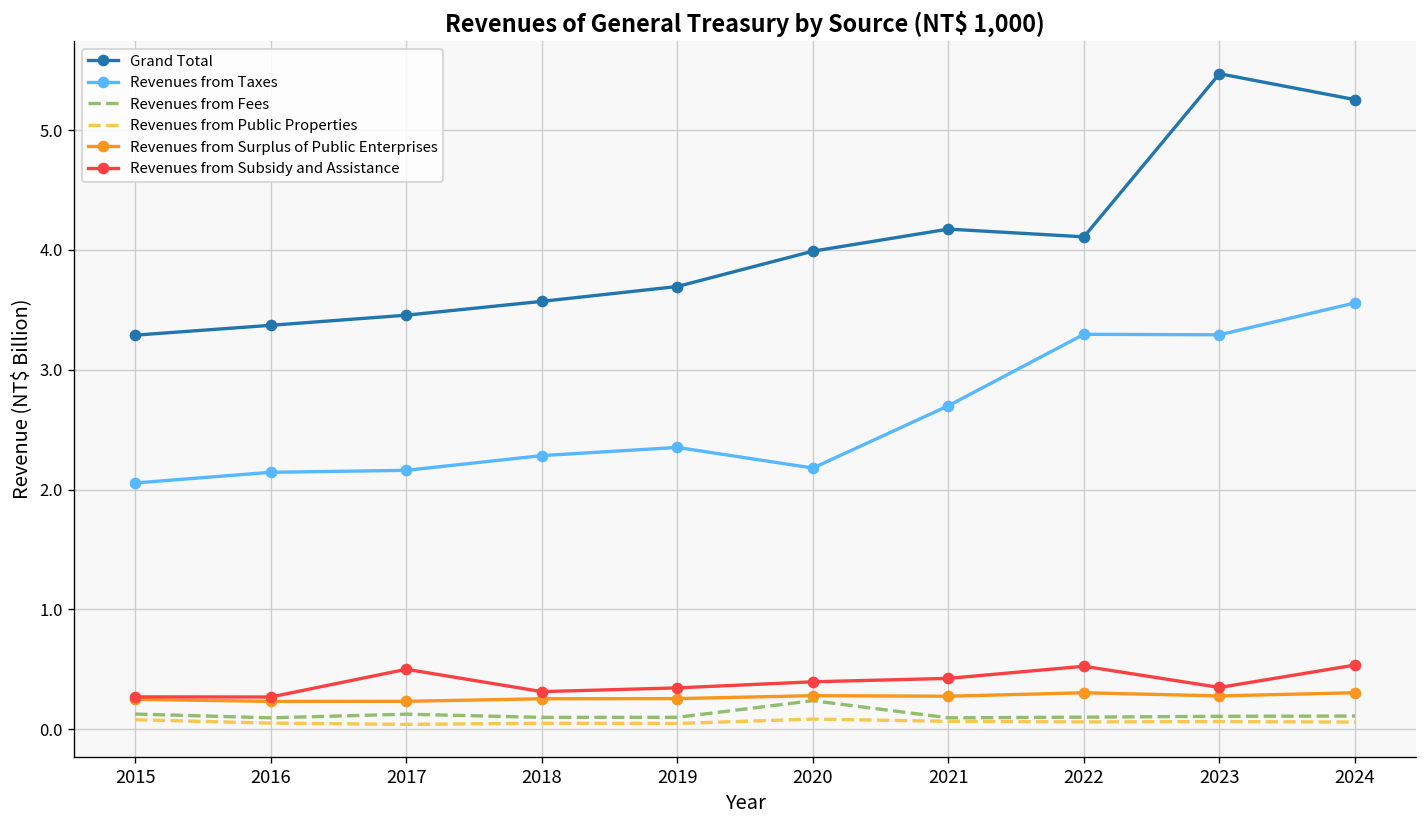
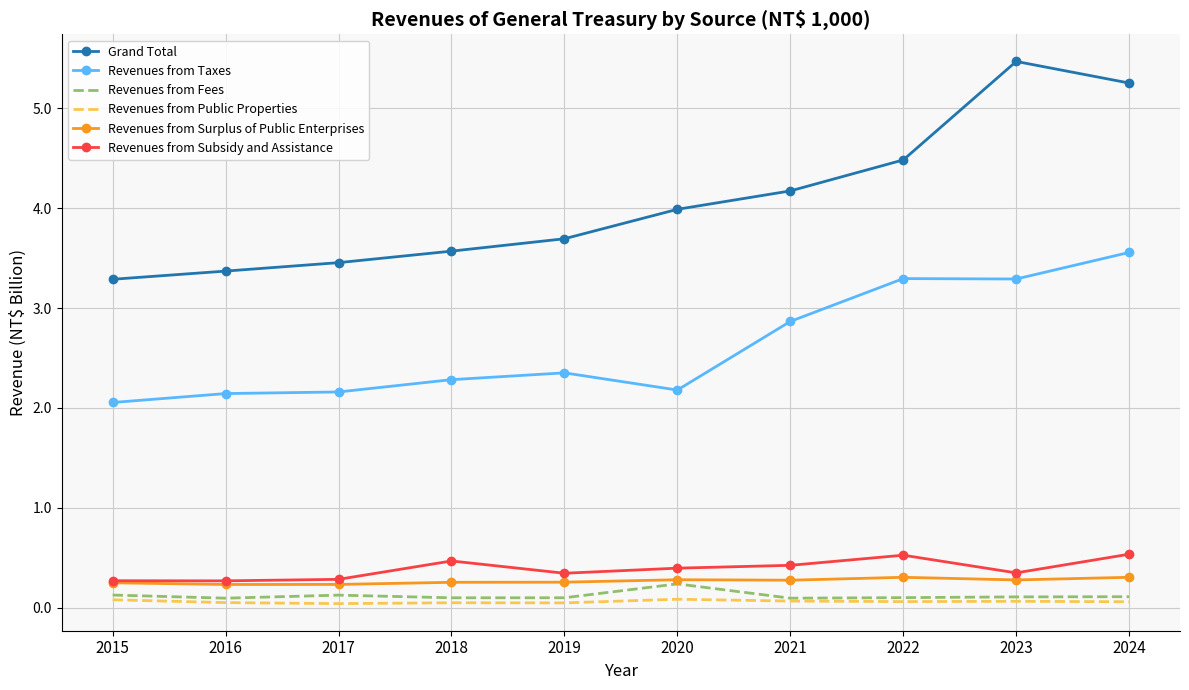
Revenues from Subsidy and Assistance, 2017: 0.5 -> 0.3
Revenues from Subsidy and Assistance, 2018: 0.3 -> 0.5
Revenues from Taxes, 2021: 2.7 -> 2.9
Grand Total, 2022: 4.1 -> 4.5
